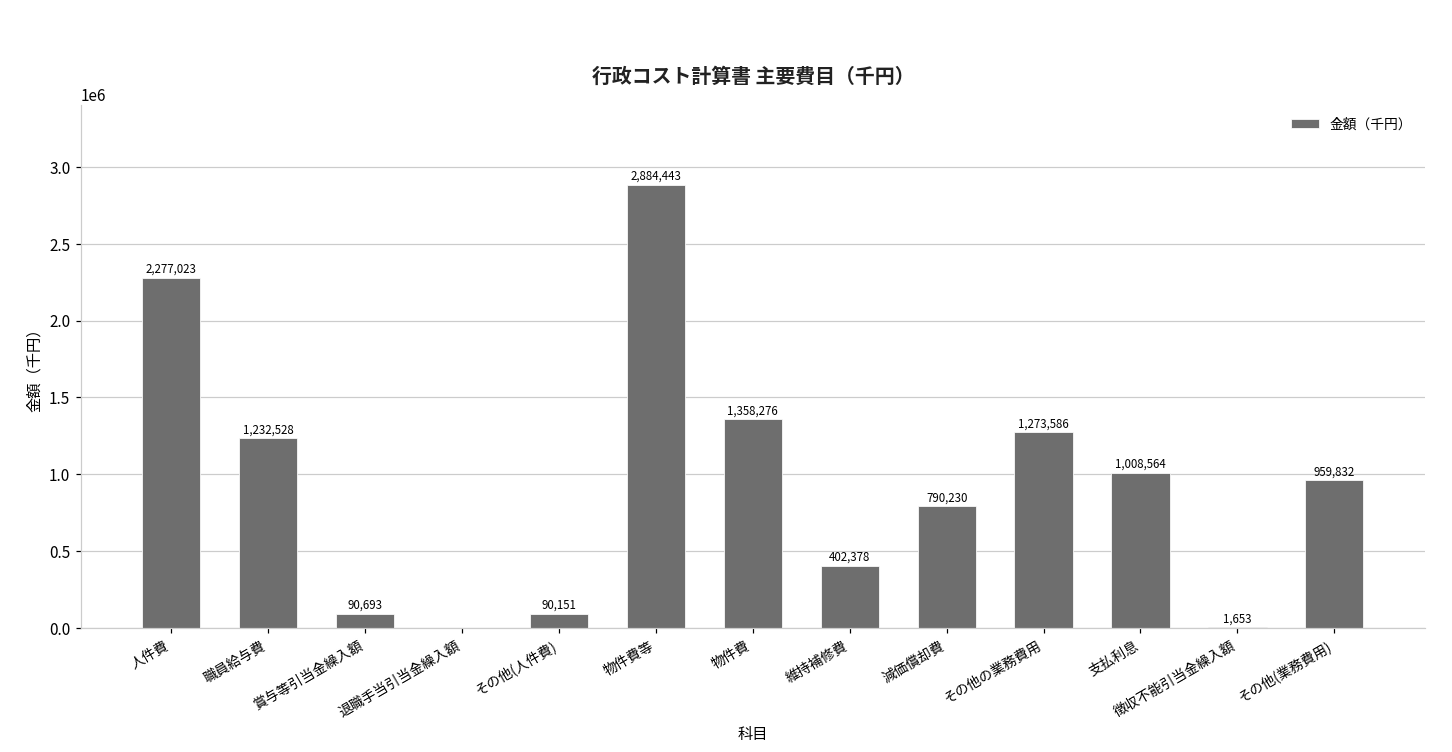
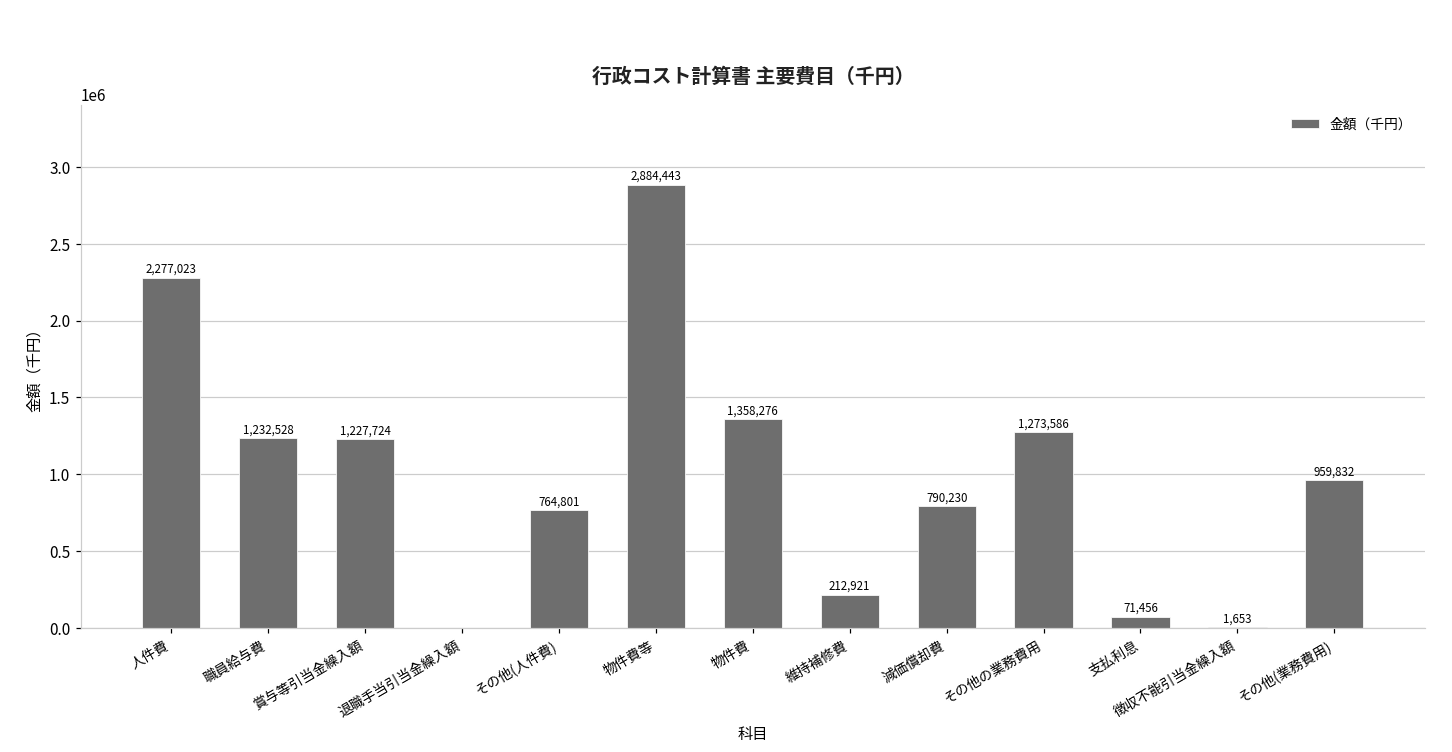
賞与等引当金繰入額: 90,693 -> 1,227,724
その他(人件費): 90,151 -> 764,801
維持補修費: 402,378 -> 212,921
支払利息: 1,008,564 -> 71,456
